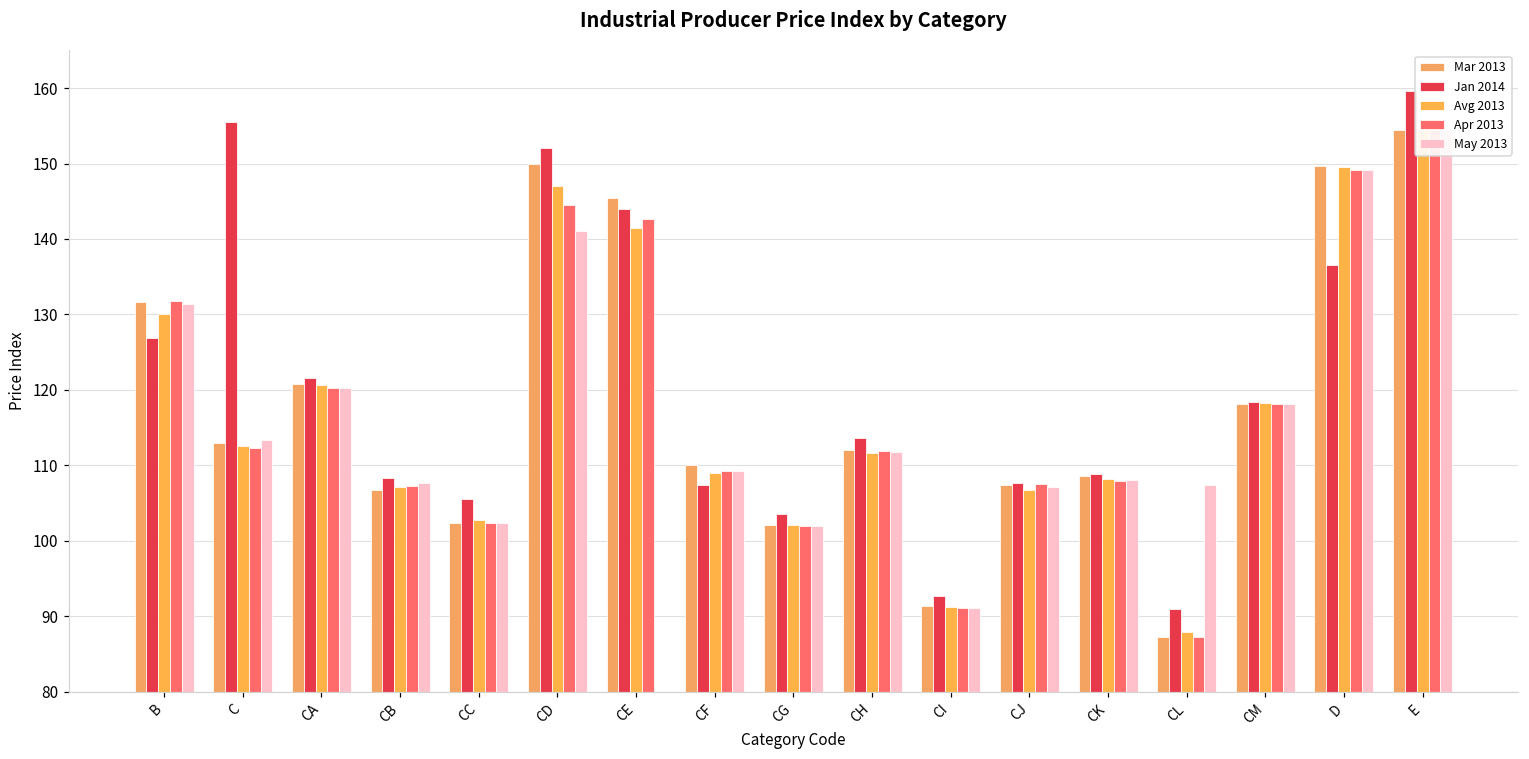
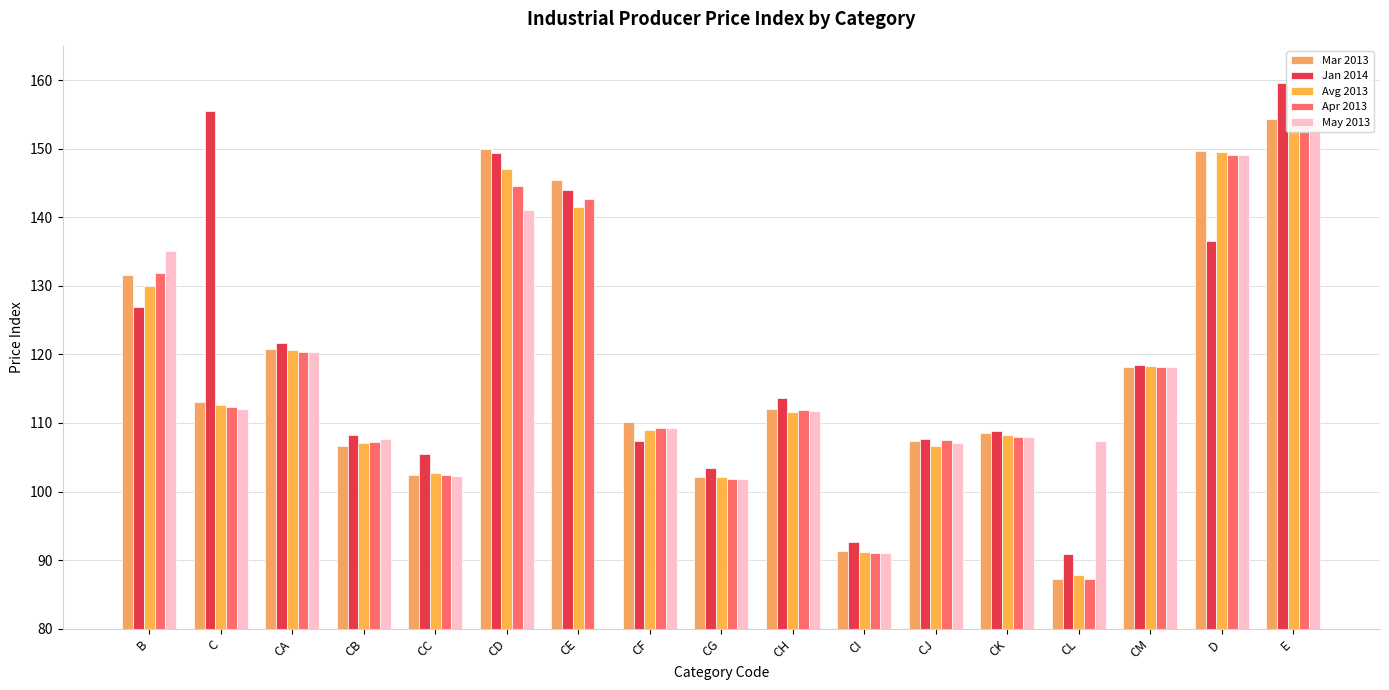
May 2013, B: 131 -> 135
May 2013, C: 113 -> 112
Jan 2014, CD: 152 -> 149
